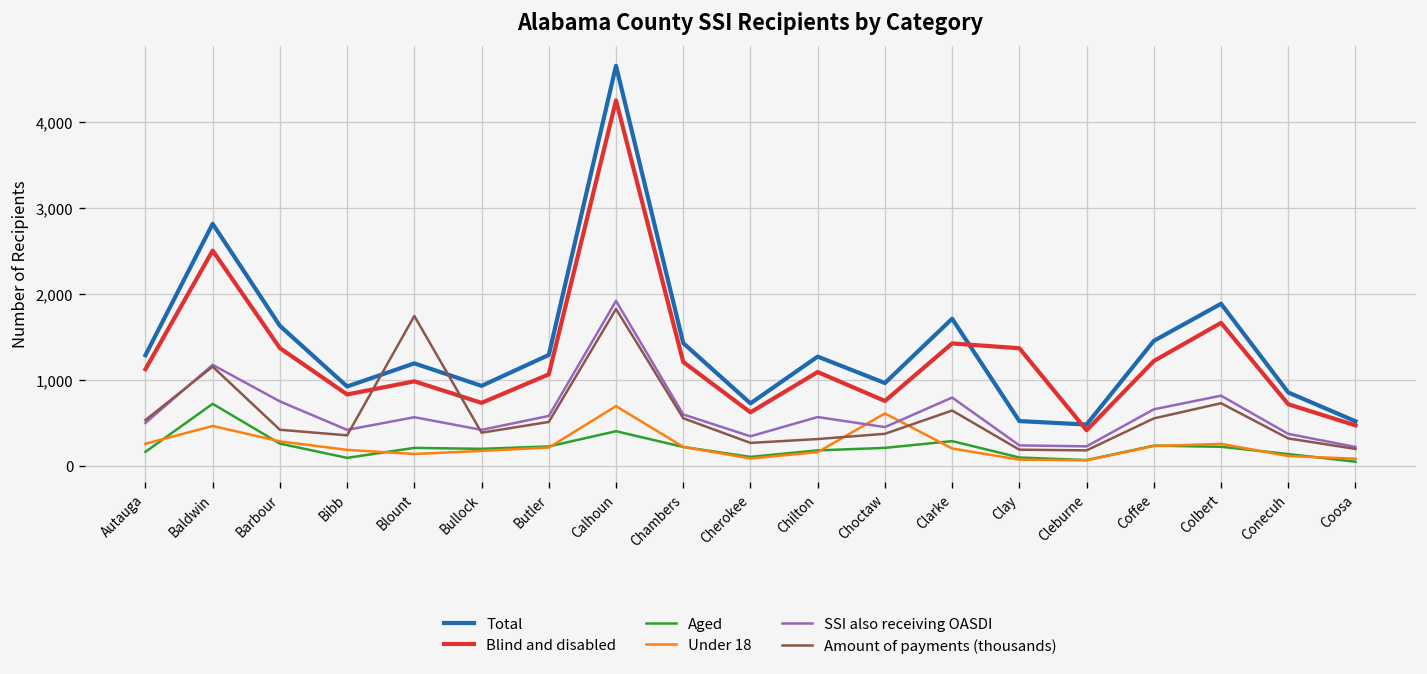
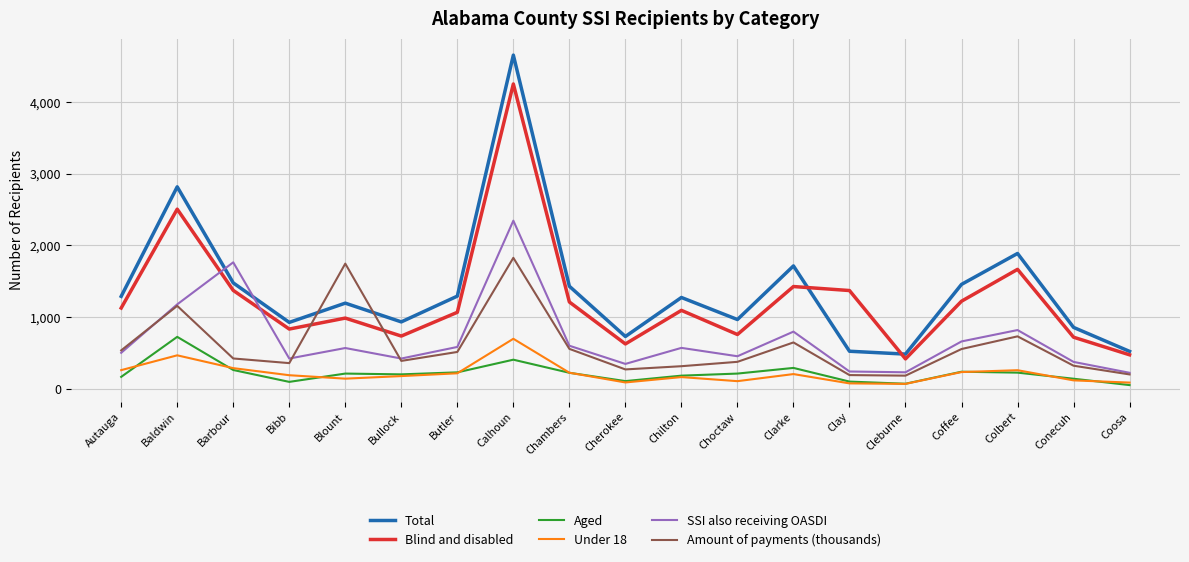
Total, Barbour: 1,600 -> 1,500
SSI also receiving OASDI, Barbour: 800 -> 1,800
SSI also receiving OASDI, Calhoun: 1,900 -> 2,300
Under 18, Choctaw: 600 -> 100
